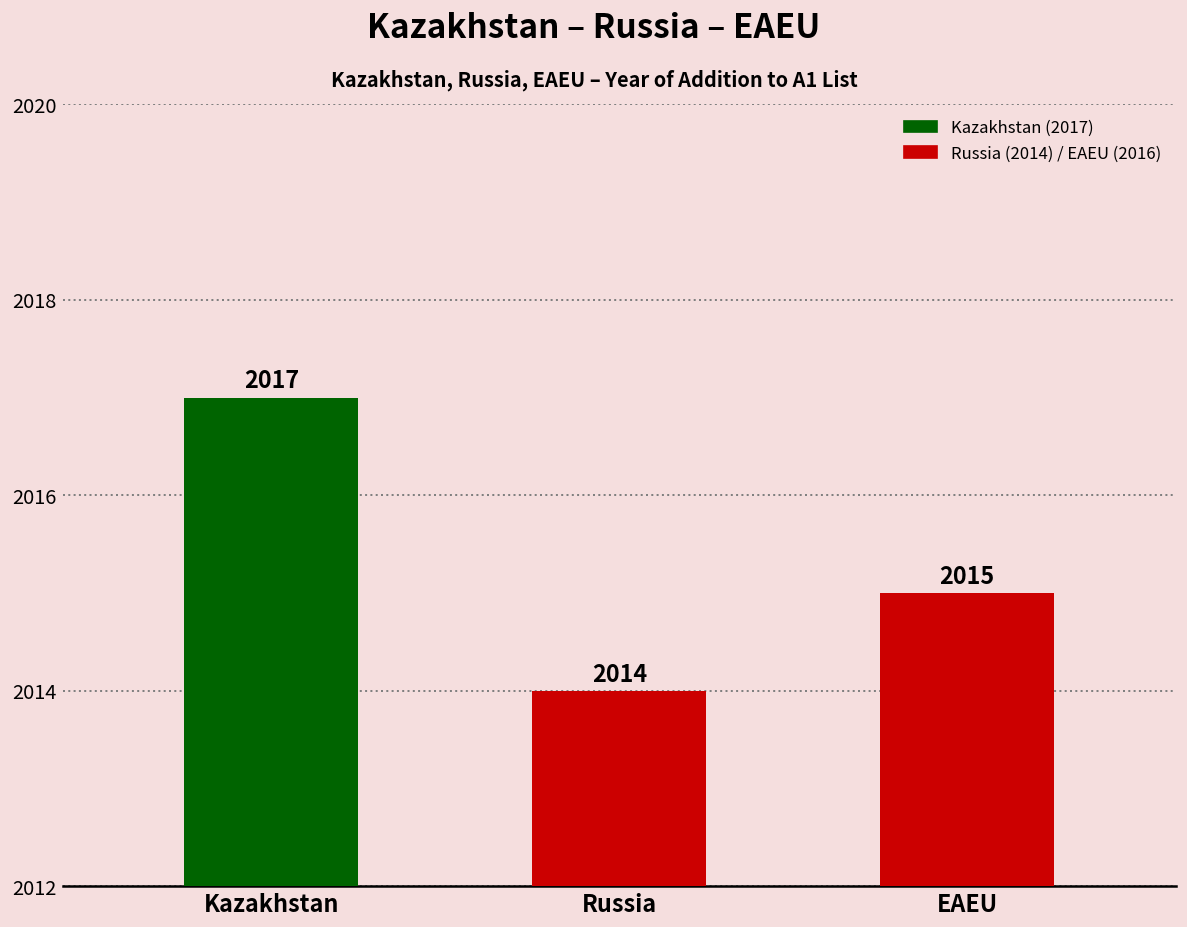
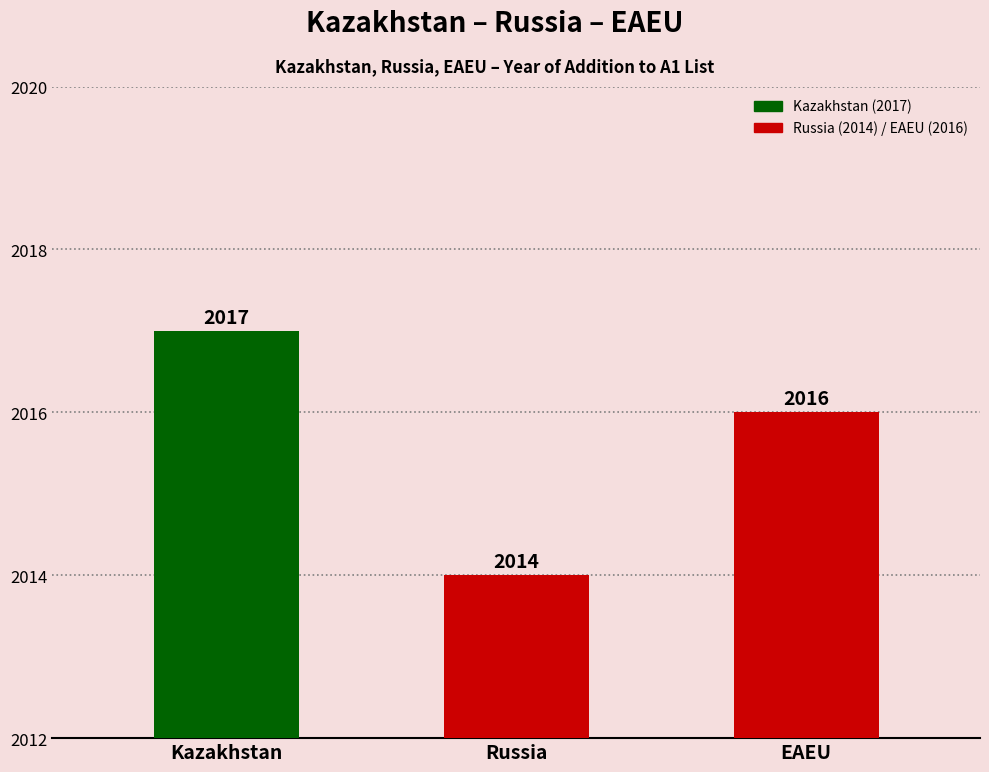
EAEU: 2015 -> 2016
